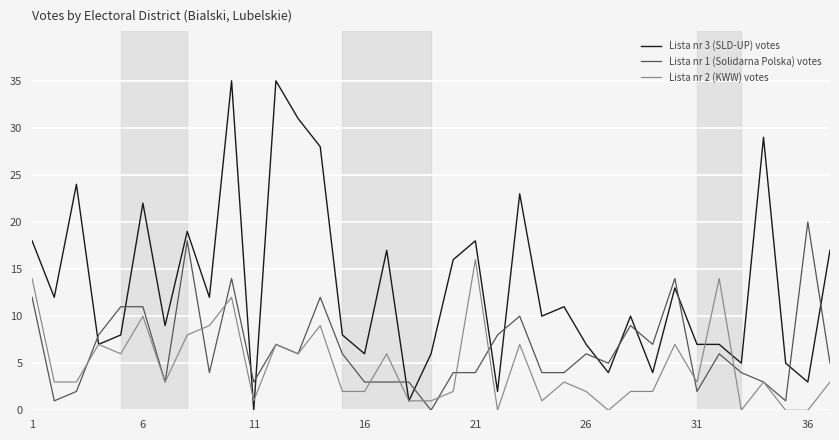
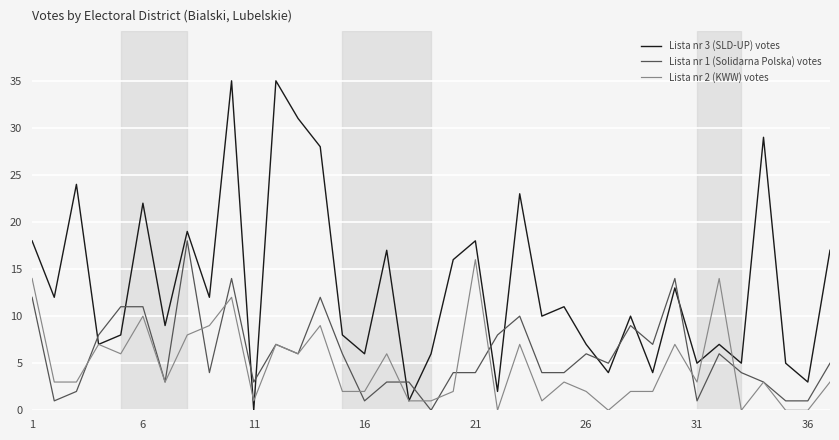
Lista nr 1 (Solidarna Polska) votes, 16: 3 -> 1
Lista nr 3 (SLD-UP) votes, 31: 7 -> 5
Lista nr 1 (Solidarna Polska) votes, 31: 2 -> 1
Lista nr 1 (Solidarna Polska) votes, 36: 20 -> 1
